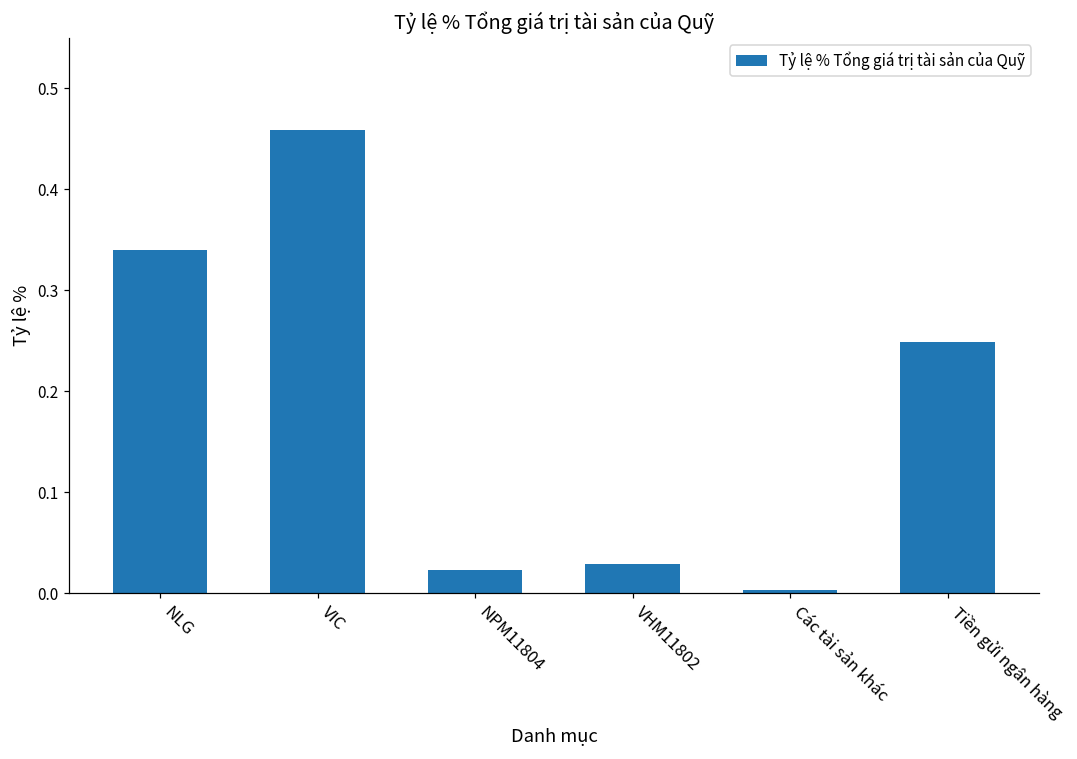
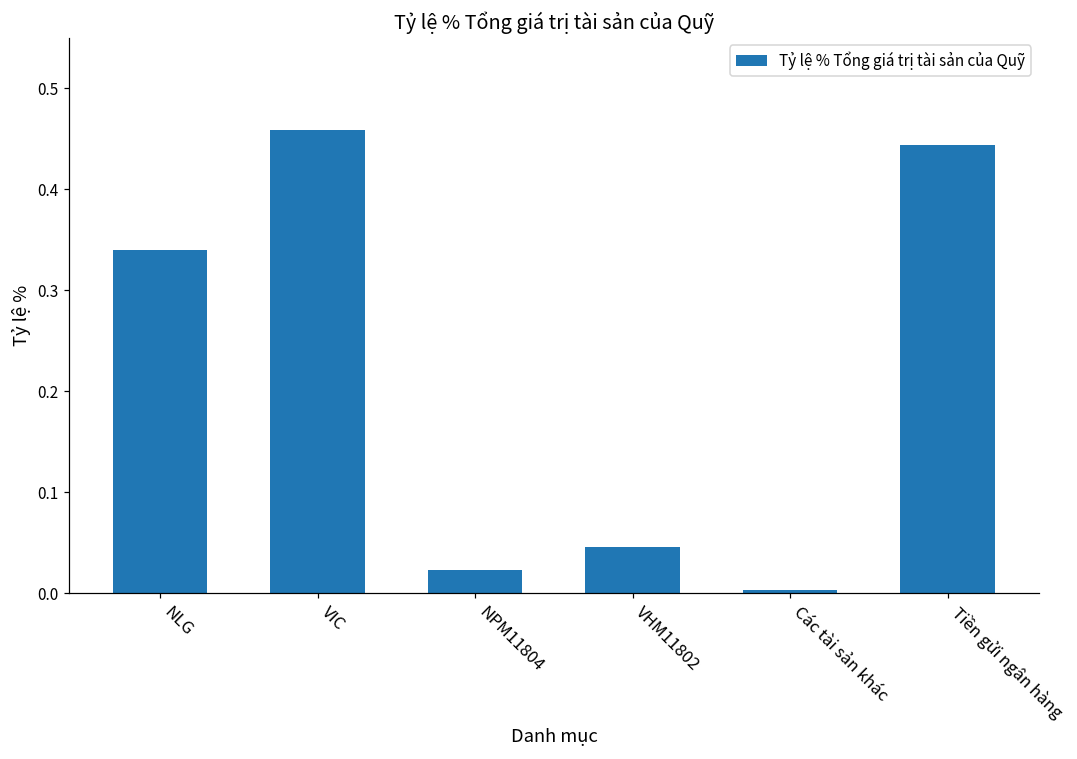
VHM11802: 0.03 -> 0.05
Tiền gửi ngân hàng: 0.25 -> 0.44
